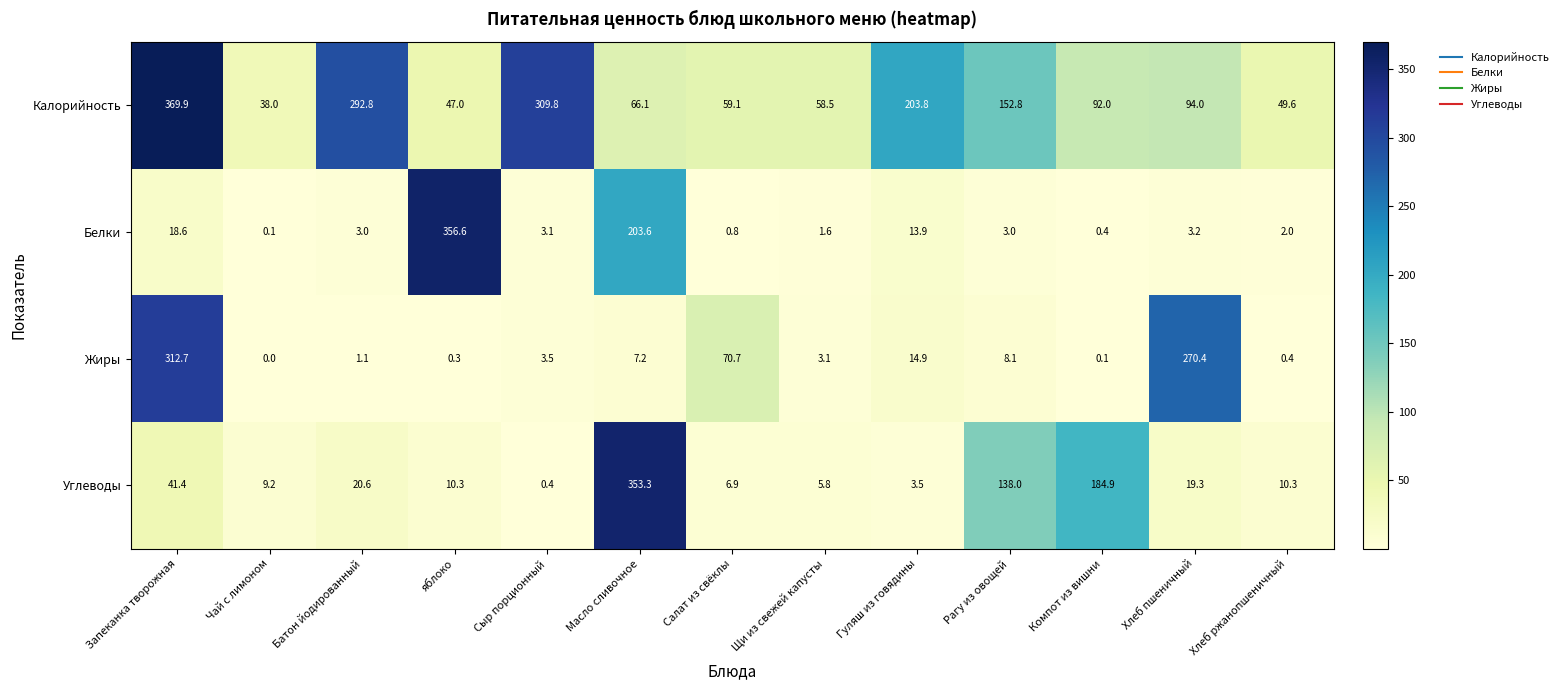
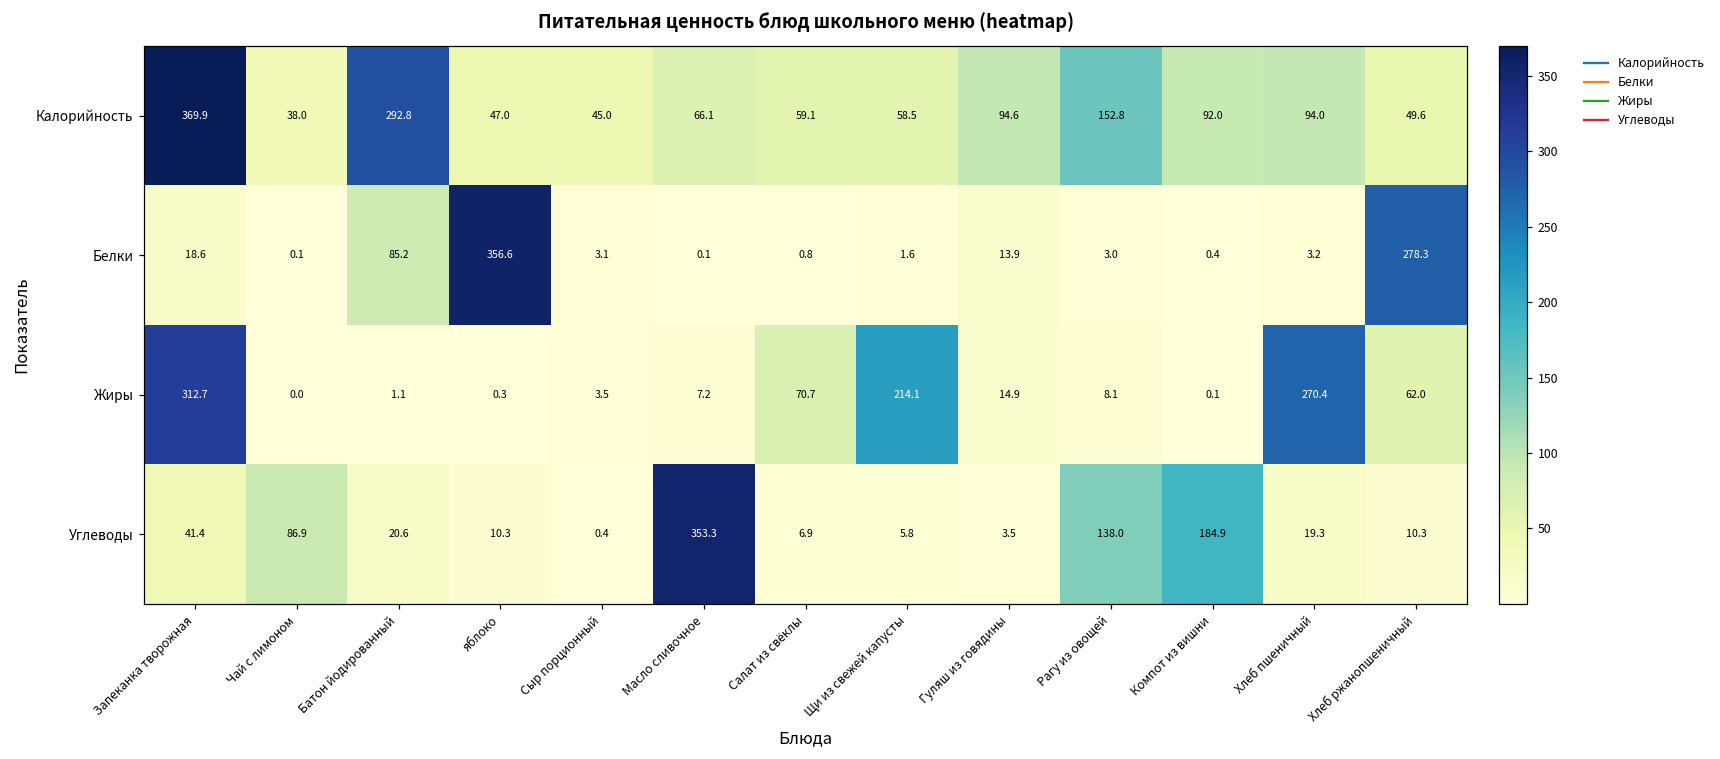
Калорийность, Сыр порционный: 309.8 -> 45.0
Калорийность, Гуляш из говядины: 203.8 -> 94.6
Белки, Батон йодированный: 3.0 -> 85.2
Белки, Масло сливочное: 203.6 -> 0.1
Белки, Хлеб ржанопшеничный: 2.0 -> 278.3
Жиры, Щи из свежей капусты: 3.1 -> 214.1
Жиры, Хлеб ржанопшеничный: 0.4 -> 62.0
Углеводы, Чай с лимоном: 9.2 -> 86.9
